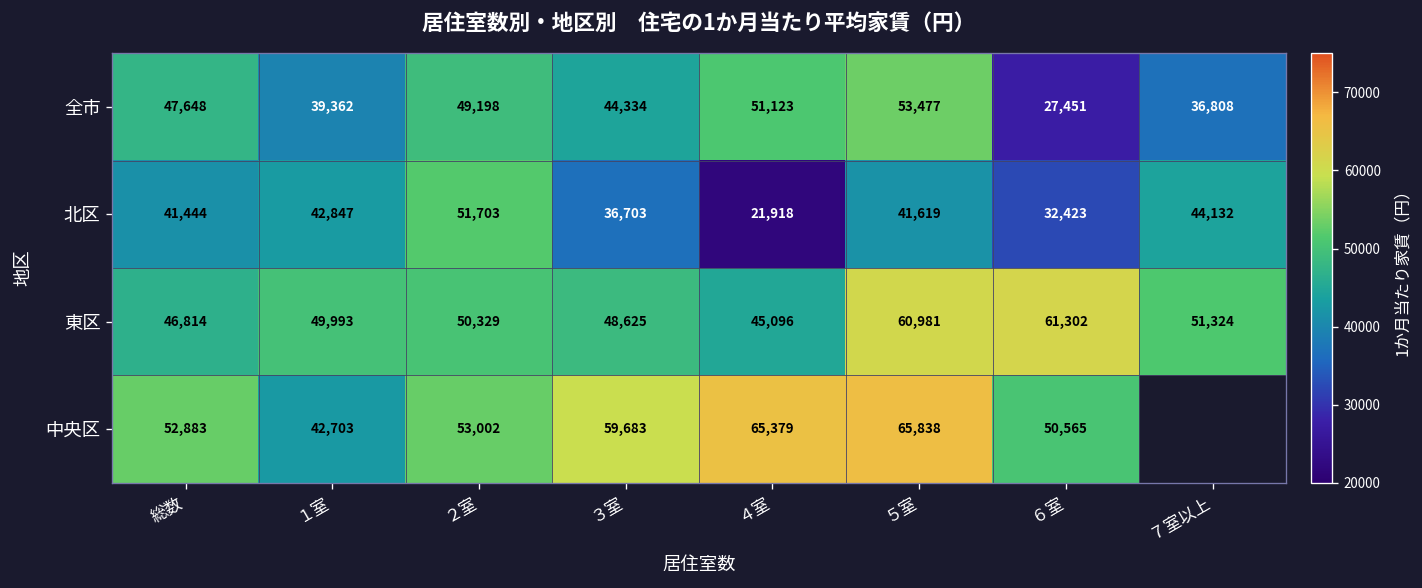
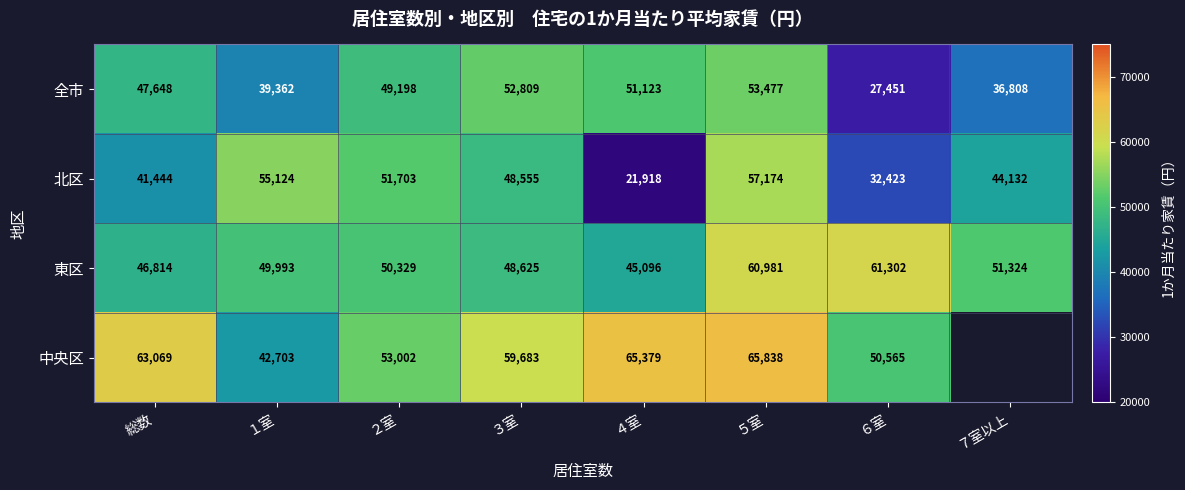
全市, ３室: 44,334 -> 52,809
北区, １室: 42,847 -> 55,124
北区, ３室: 36,703 -> 48,555
北区, ５室: 41,619 -> 57,174
中央区, 総数: 52,883 -> 63,069
